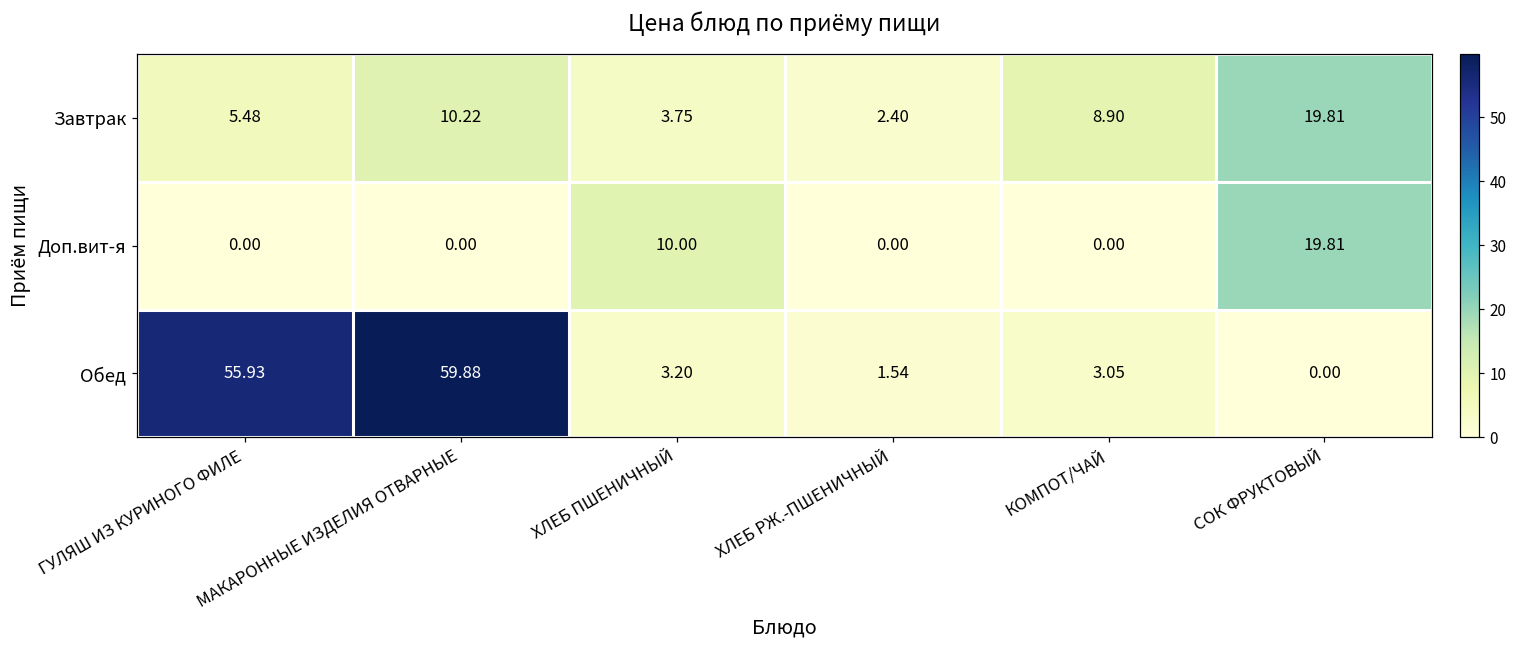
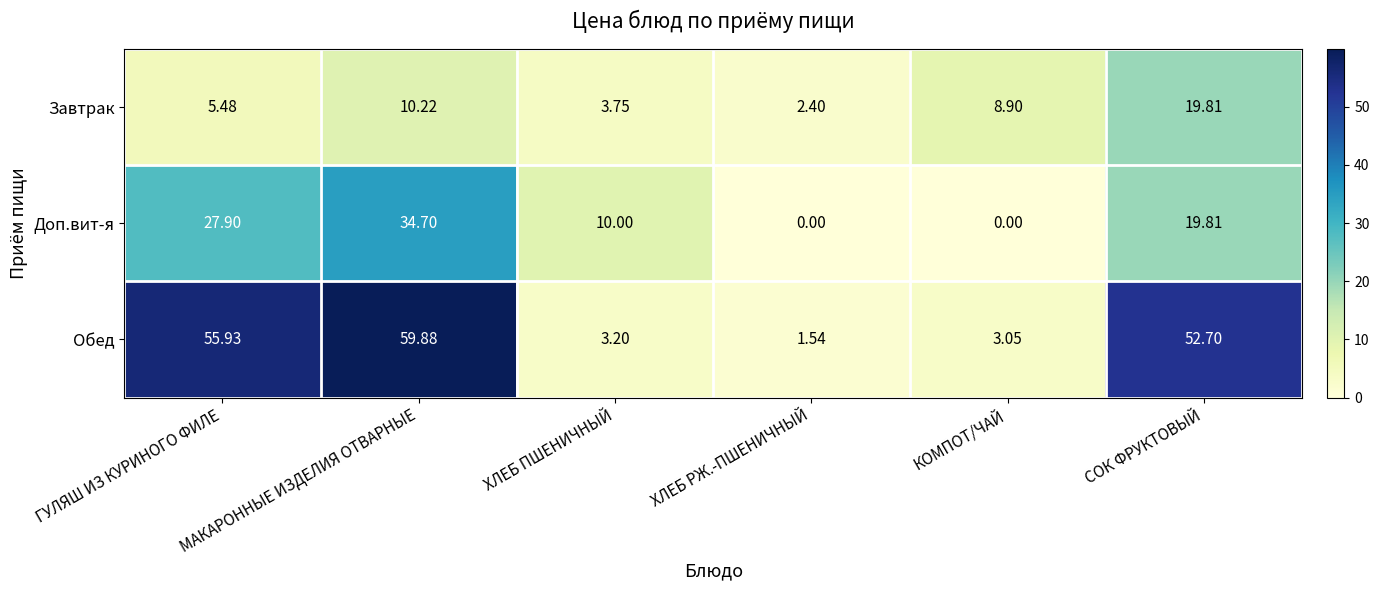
Доп.вит-я, ГУЛЯШ ИЗ КУРИНОГО ФИЛЕ: 0.00 -> 27.90
Доп.вит-я, МАКАРОННЫЕ ИЗДЕЛИЯ ОТВАРНЫЕ: 0.00 -> 34.70
Обед, СОК ФРУКТОВЫЙ: 0.00 -> 52.70
